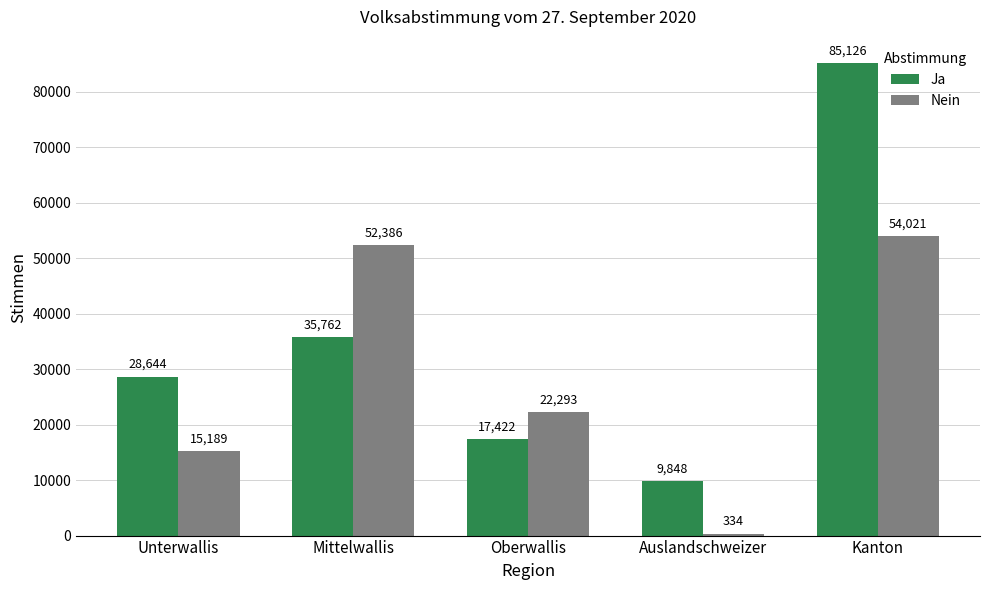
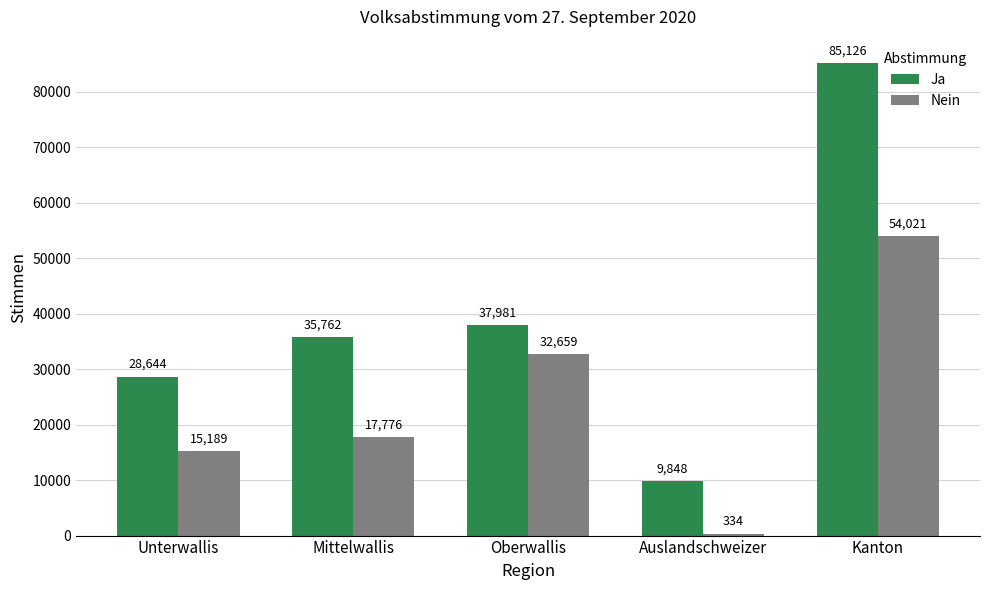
Nein, Mittelwallis: 52,386 -> 17,776
Ja, Oberwallis: 17,422 -> 37,981
Nein, Oberwallis: 22,293 -> 32,659
